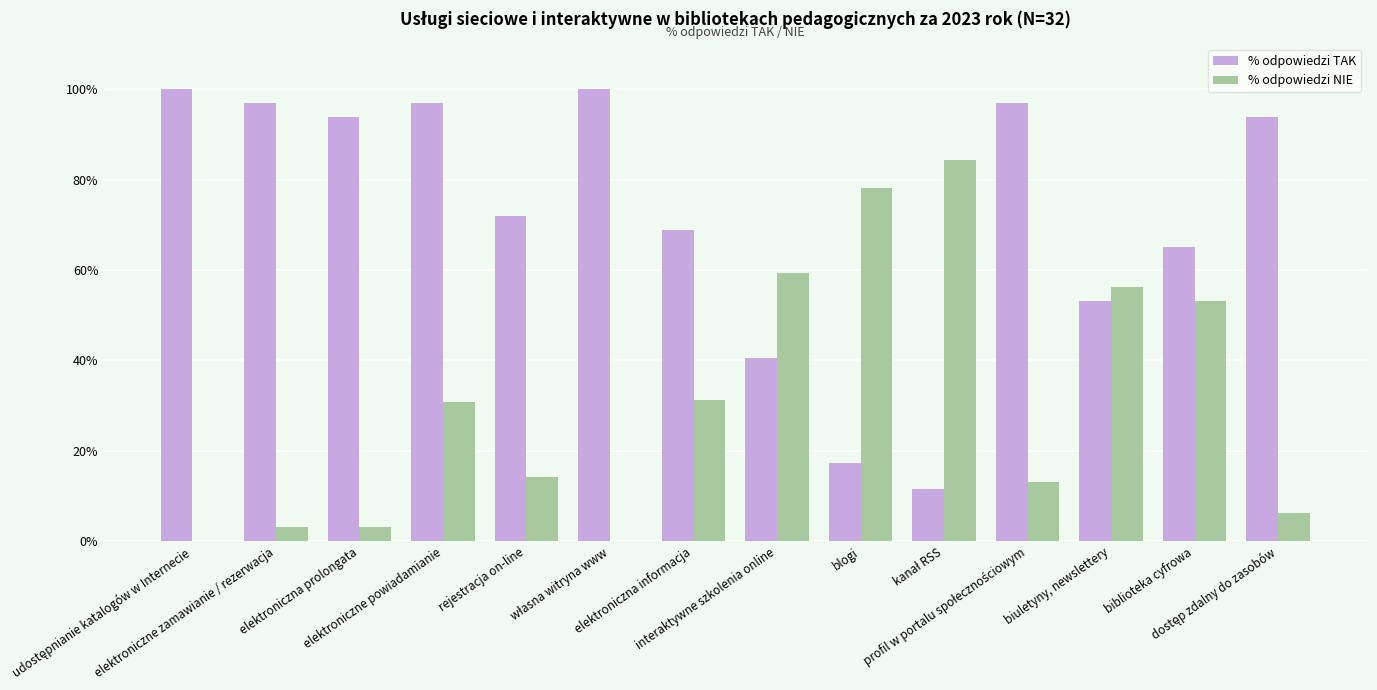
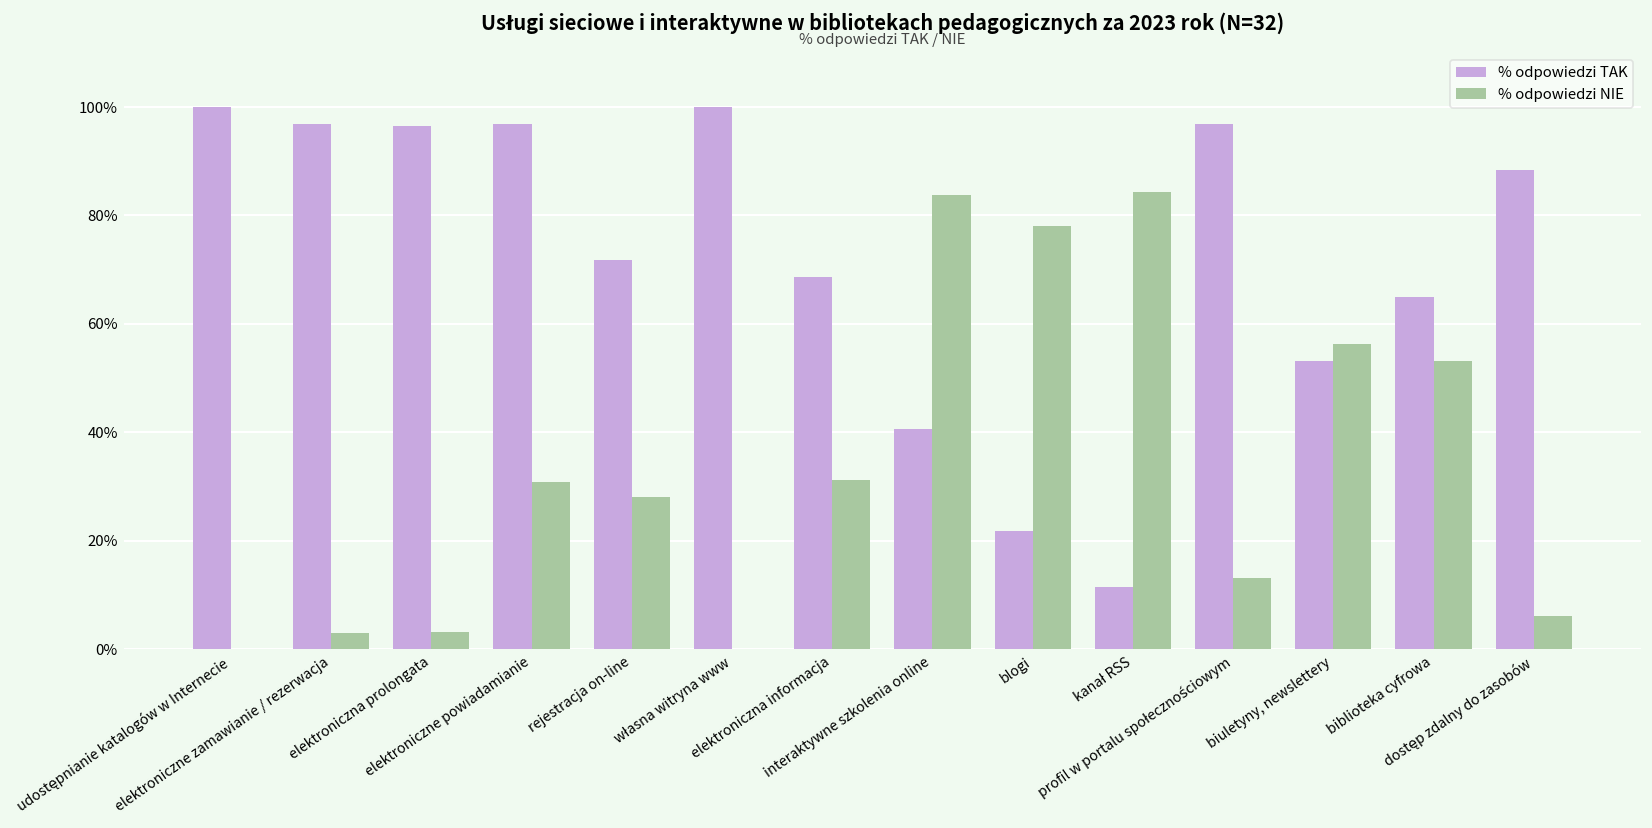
% odpowiedzi TAK, elektroniczna prolongata: 94% -> 96%
% odpowiedzi NIE, rejestracja on-line: 14% -> 28%
% odpowiedzi NIE, interaktywne szkolenia online: 59% -> 84%
% odpowiedzi TAK, blogi: 17% -> 22%
% odpowiedzi TAK, dostęp zdalny do zasobów: 94% -> 88%
